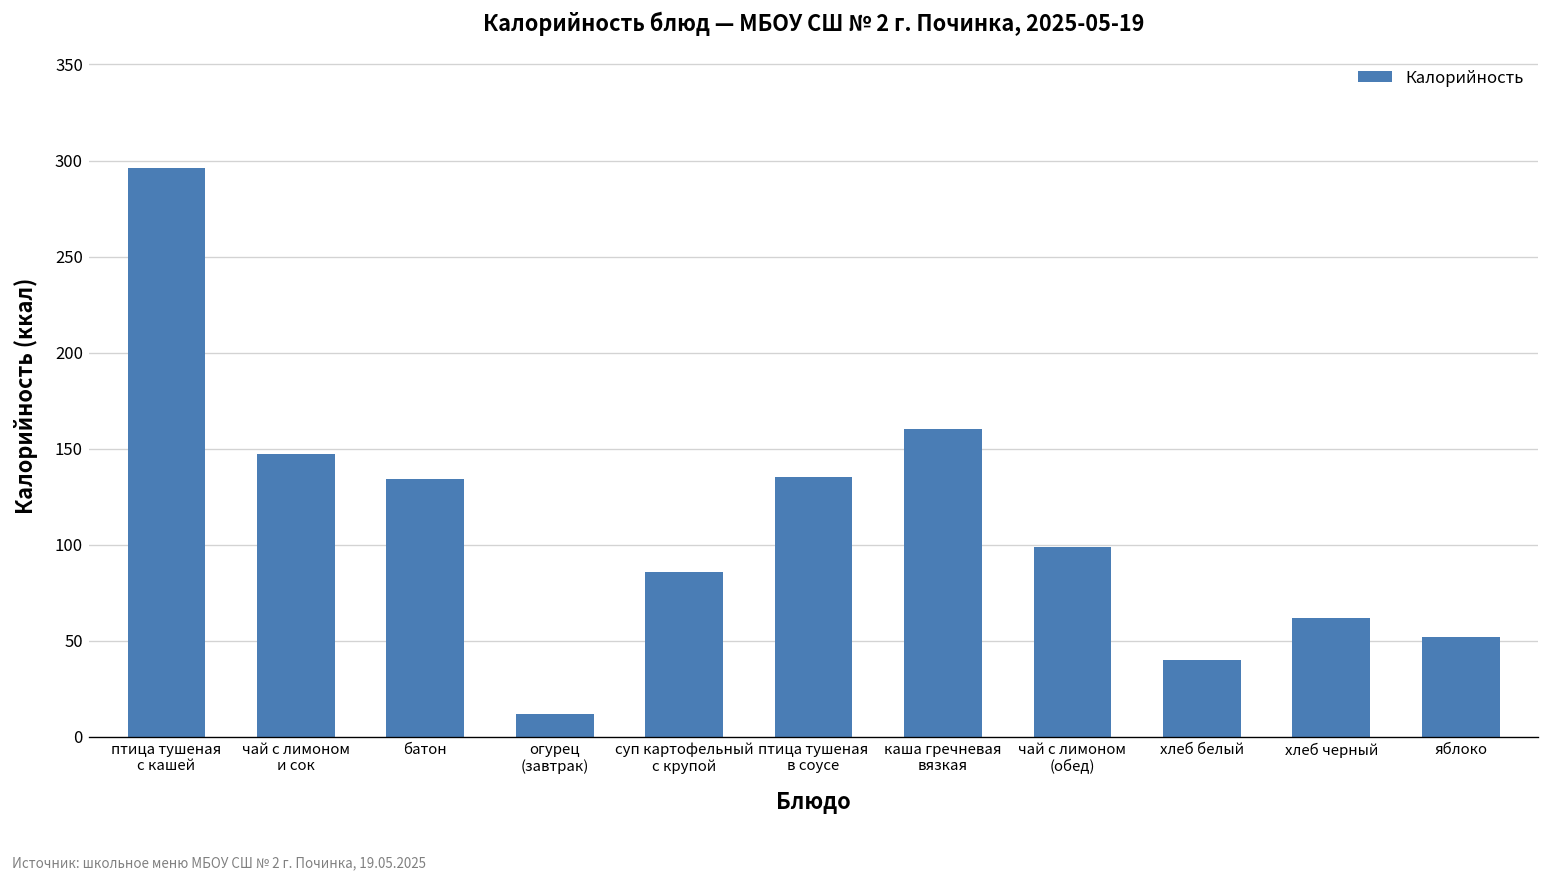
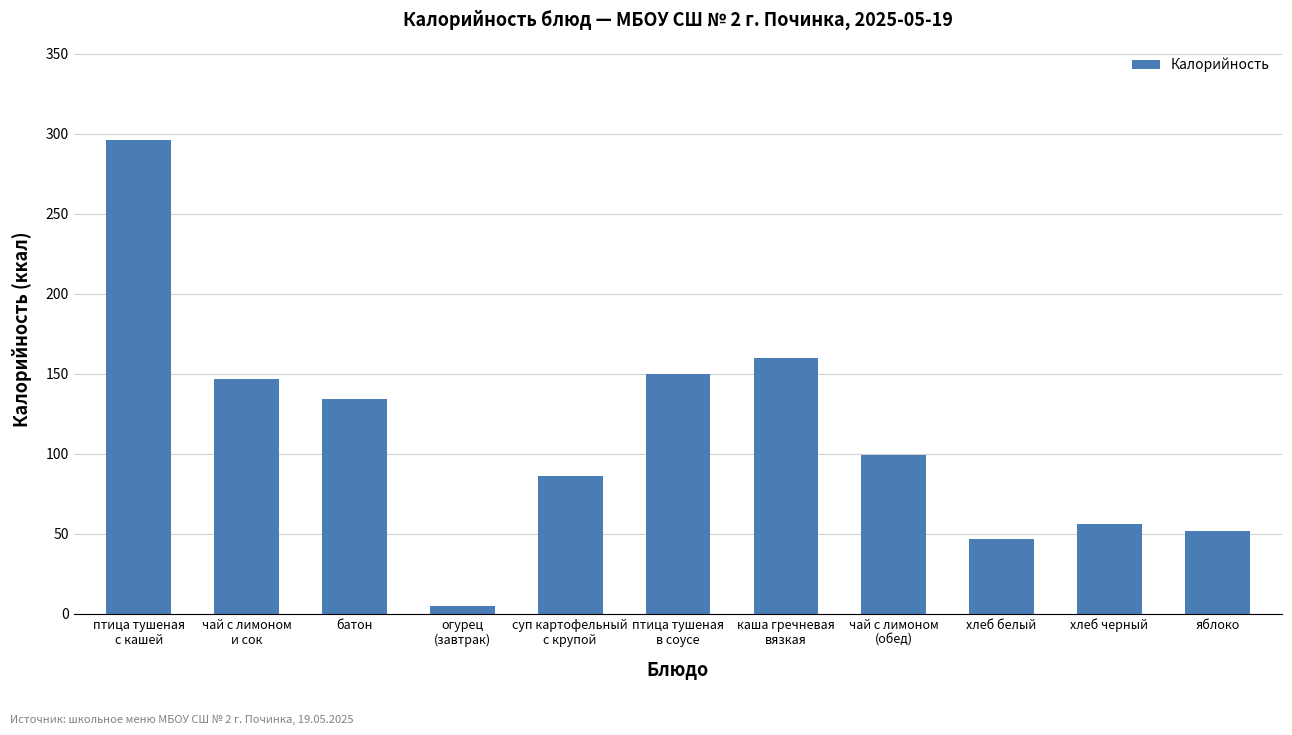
огурец (завтрак): 12 -> 5
птица тушеная в соусе: 135 -> 150
хлеб белый: 40 -> 47
хлеб черный: 62 -> 56
